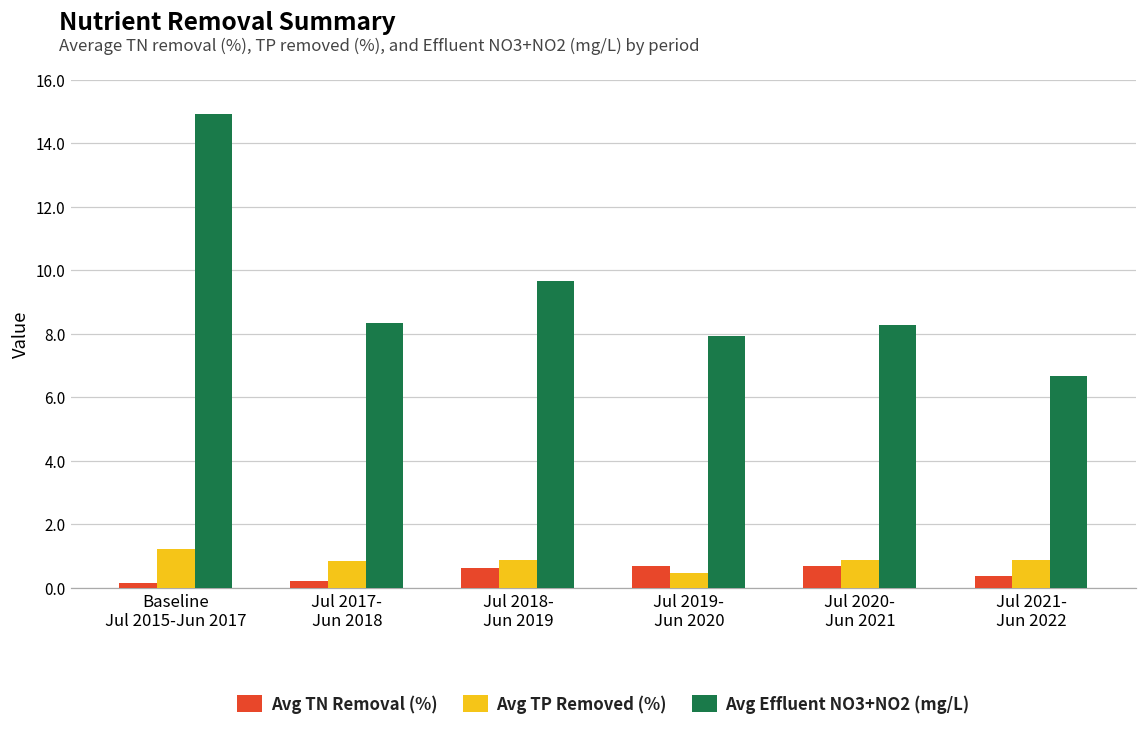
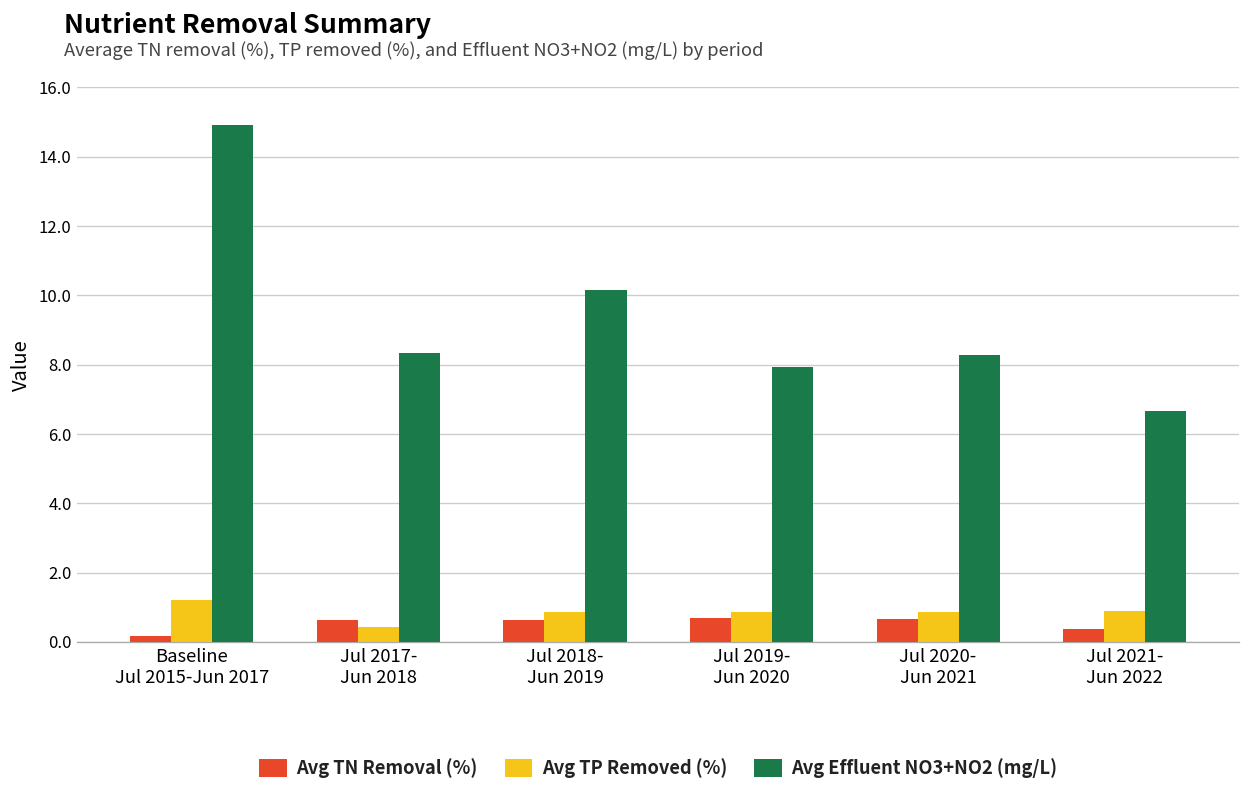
Avg TN Removal (%), Jul 2017- Jun 2018: 0.2 -> 0.6
Avg TP Removed (%), Jul 2017- Jun 2018: 0.9 -> 0.4
Avg Effluent NO3+NO2 (mg/L), Jul 2018- Jun 2019: 9.7 -> 10.1
Avg TP Removed (%), Jul 2019- Jun 2020: 0.5 -> 0.9
